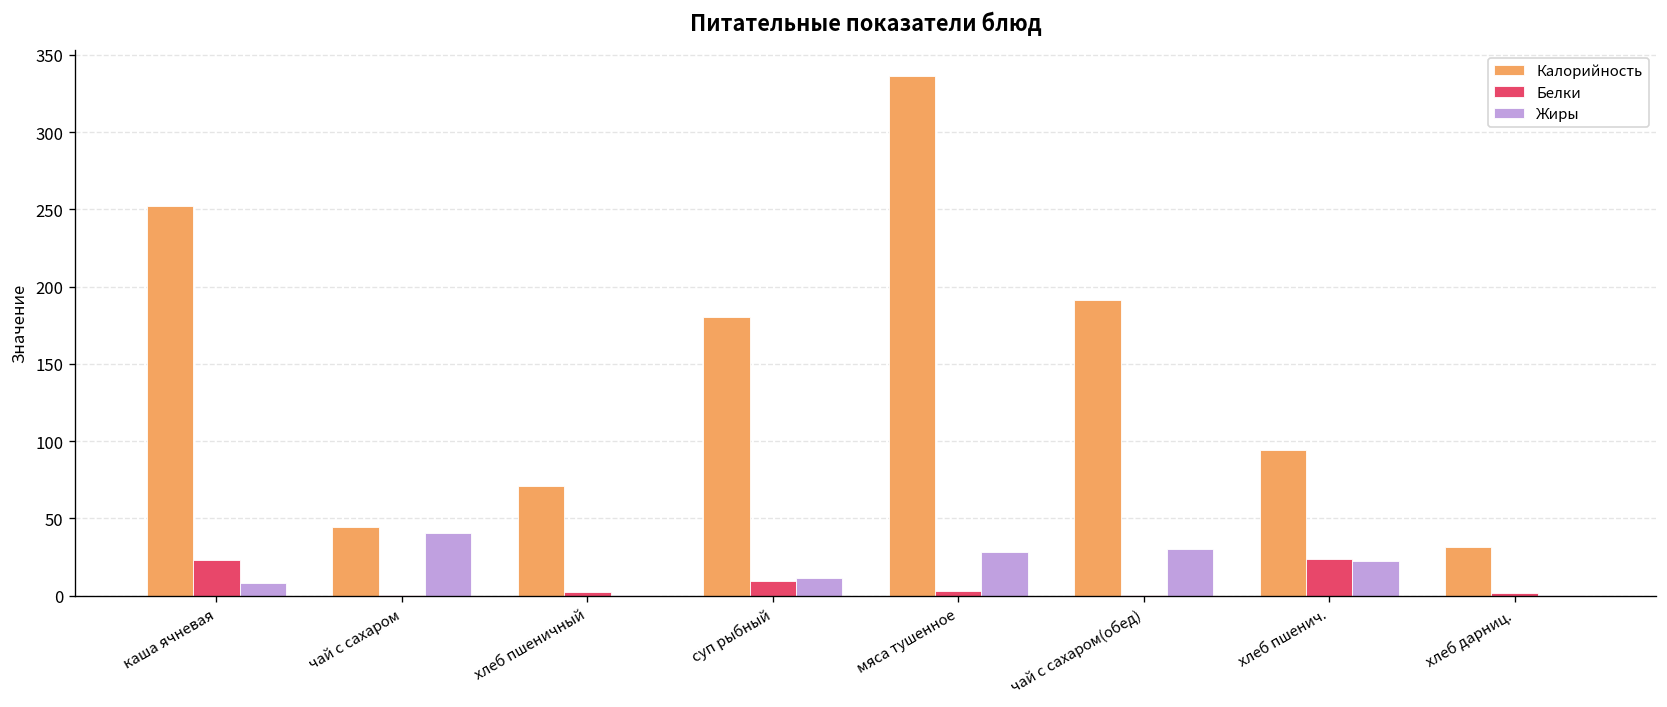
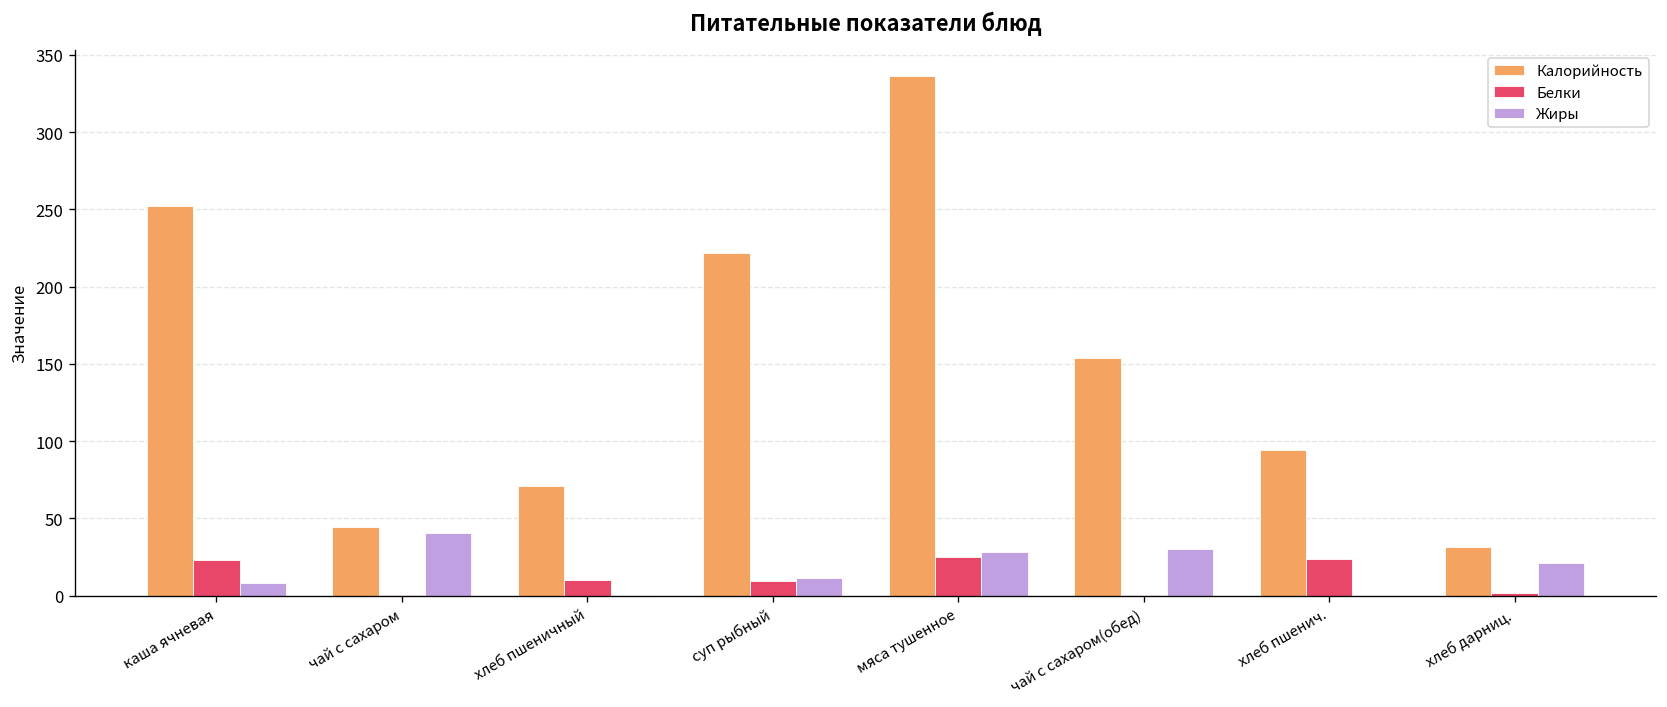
Белки, хлеб пшеничный: 2 -> 10
Калорийность, суп рыбный: 180 -> 222
Белки, мяса тушенное: 3 -> 25
Калорийность, чай с сахаром(обед): 192 -> 154
Жиры, хлеб пшенич.: 22 -> 0
Жиры, хлеб дарниц.: 0 -> 21
